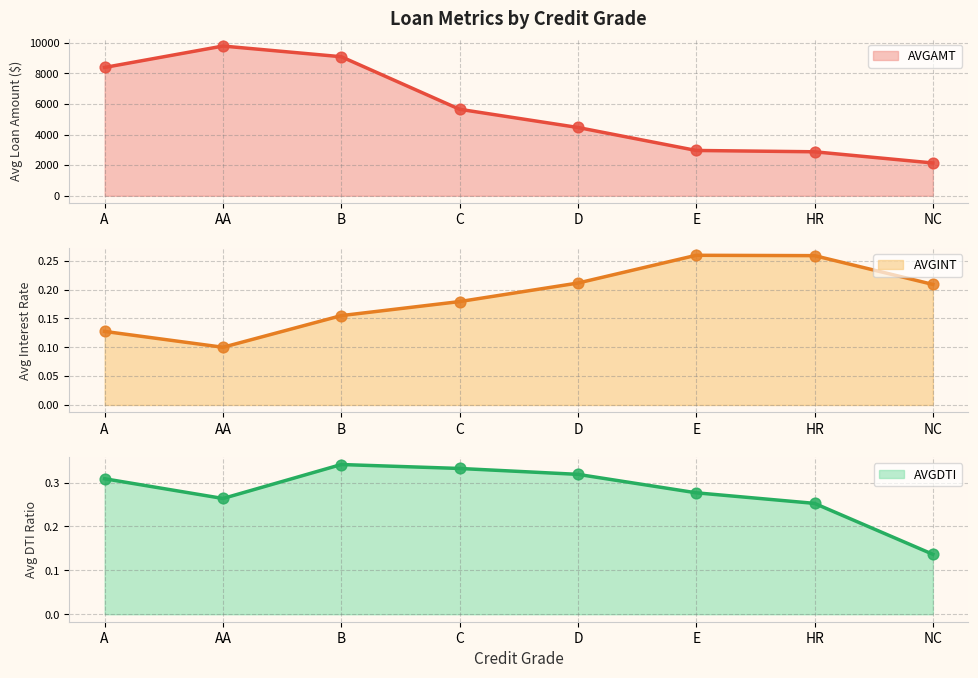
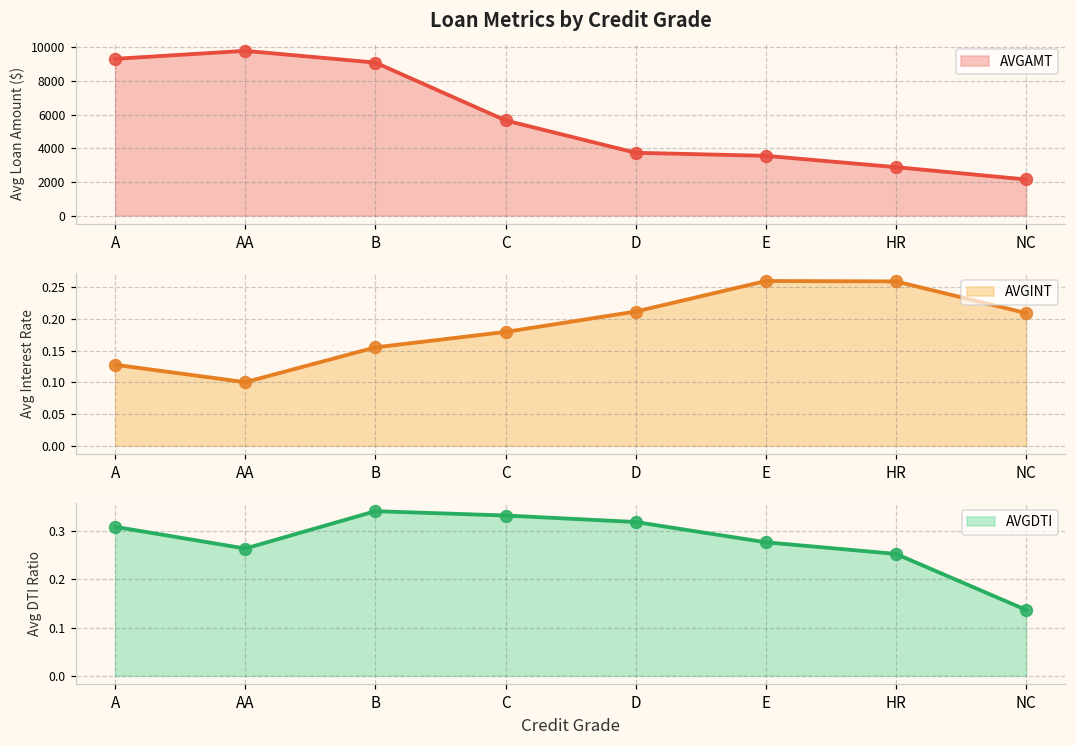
Loan Metrics by Credit Grade, A: 8400 -> 9300
Loan Metrics by Credit Grade, D: 4500 -> 3700
Loan Metrics by Credit Grade, E: 3000 -> 3500
